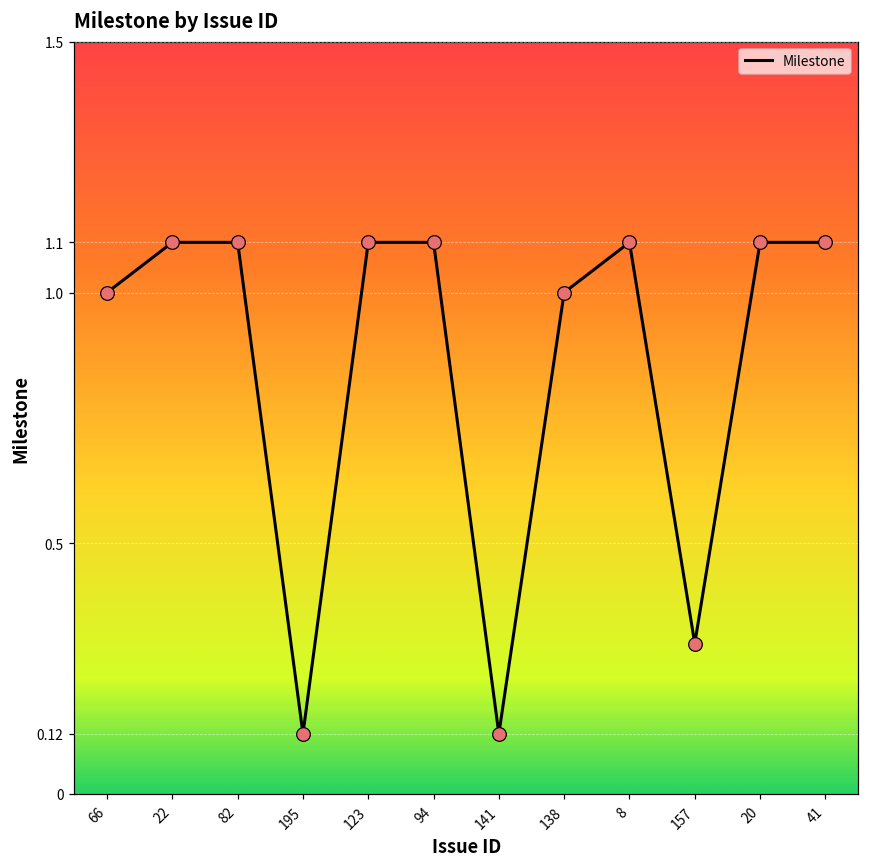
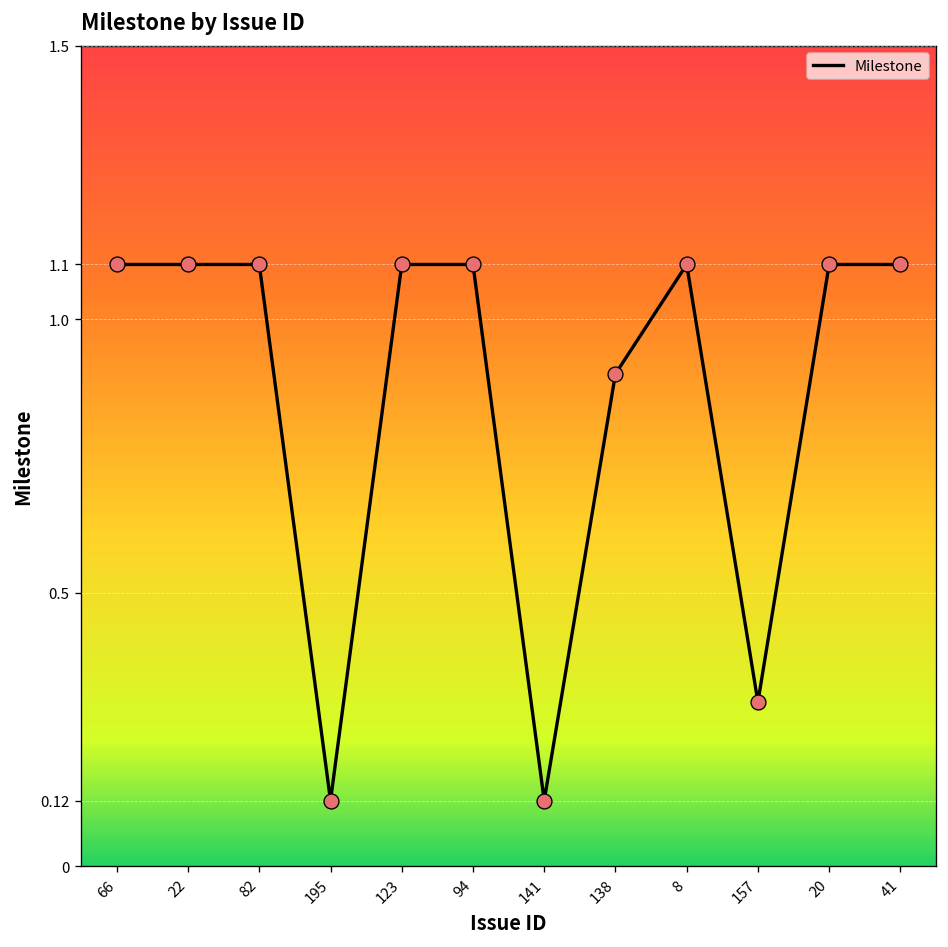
66: 1.0 -> 1.1
138: 1.0 -> 0.9
